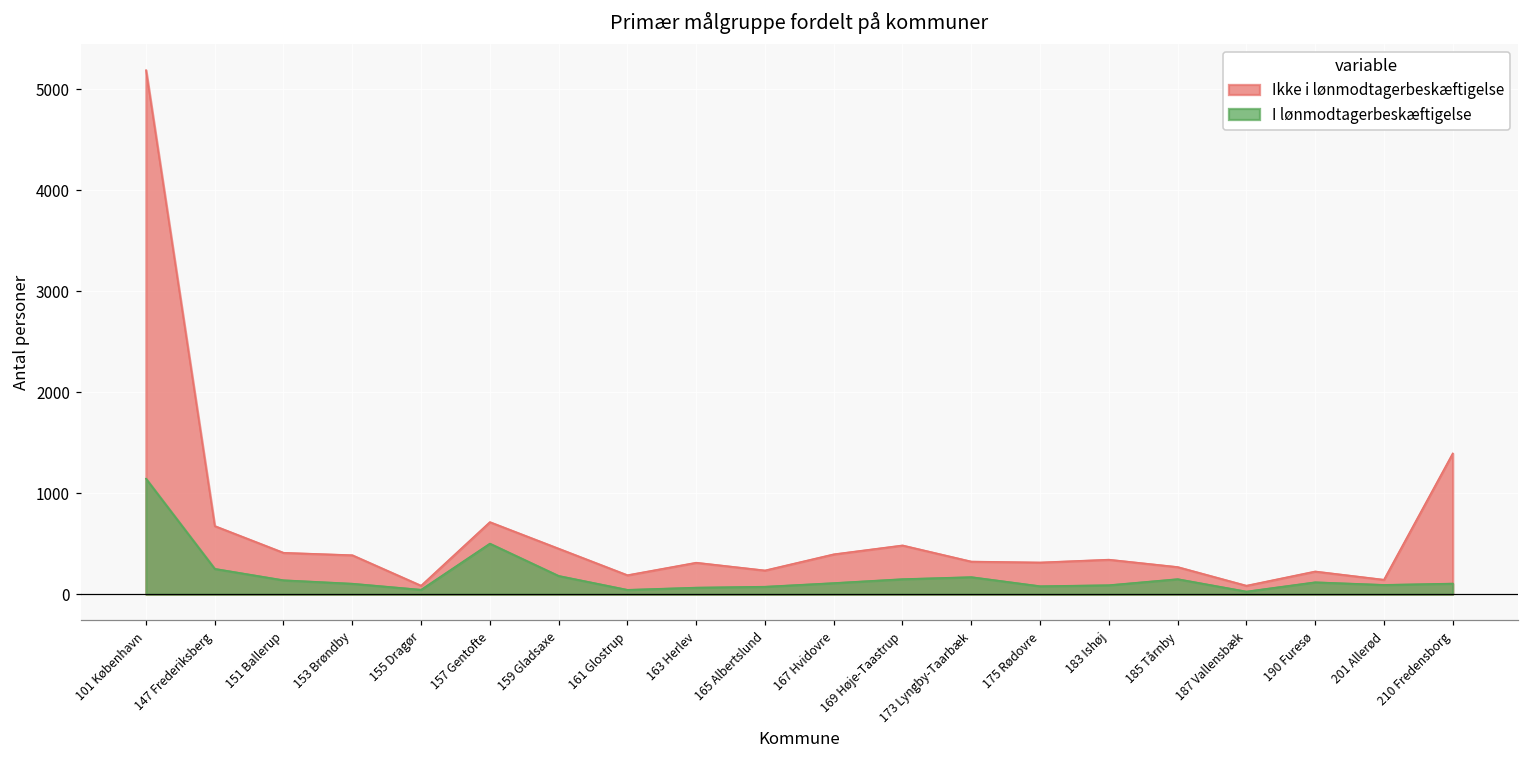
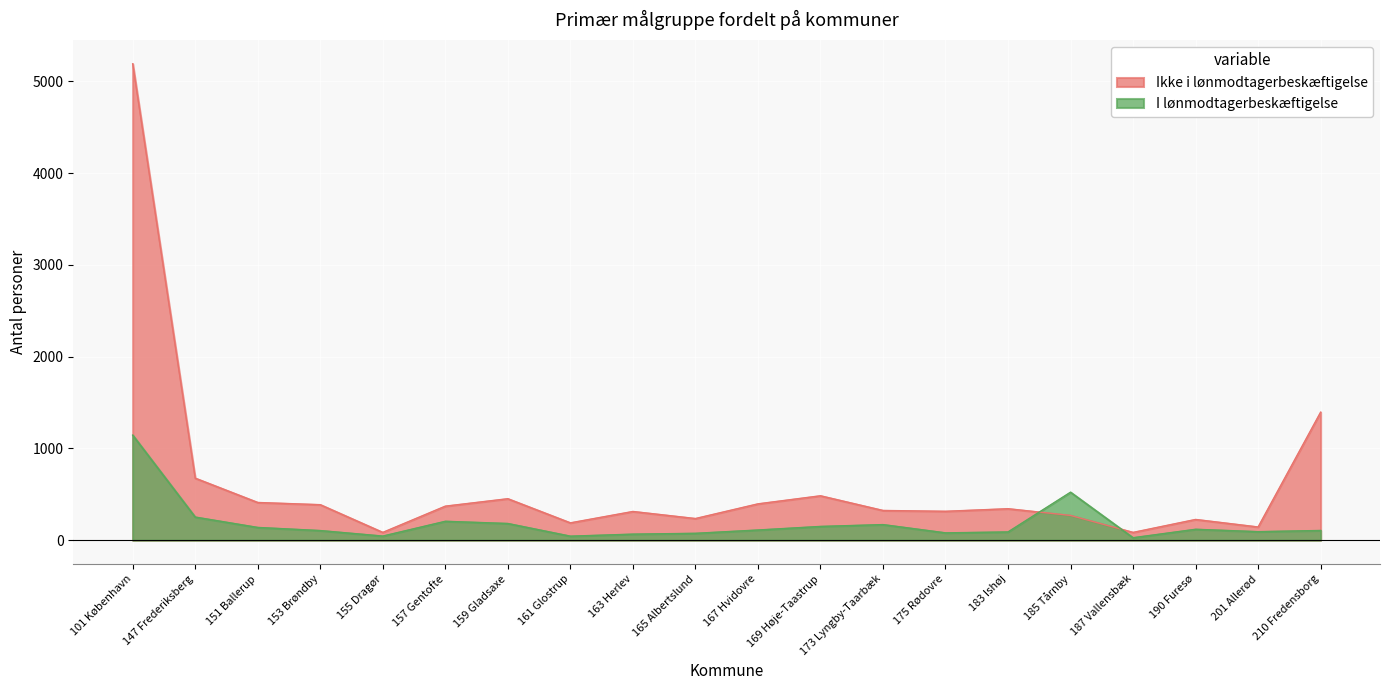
Ikke i lønmodtagerbeskæftigelse, 157 Gentofte: 700 -> 400
I lønmodtagerbeskæftigelse, 157 Gentofte: 500 -> 200
I lønmodtagerbeskæftigelse, 185 Tårnby: 200 -> 500
